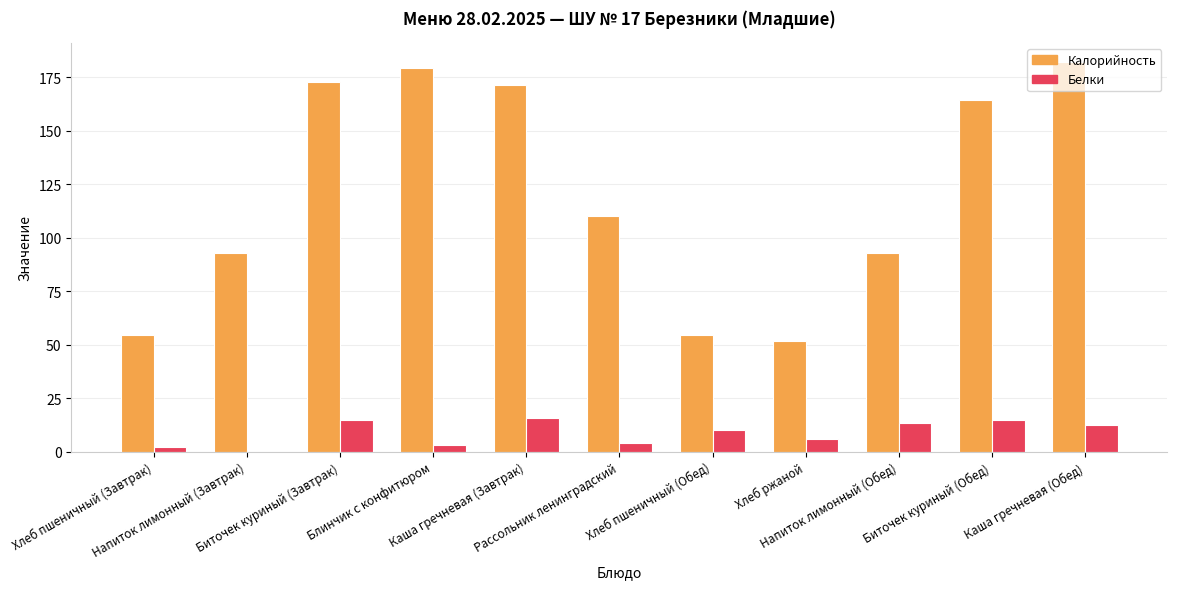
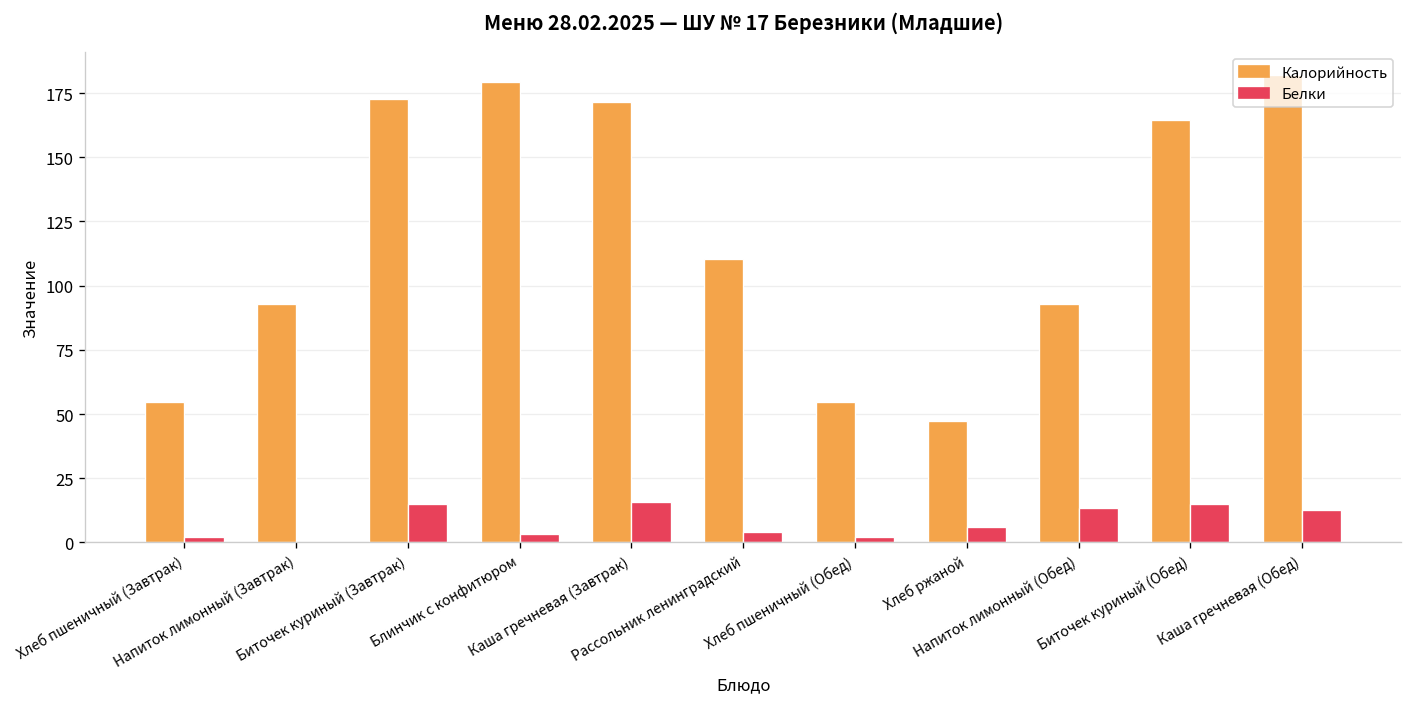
Белки, Хлеб пшеничный (Обед): 10 -> 2
Калорийность, Хлеб ржаной: 52 -> 47
